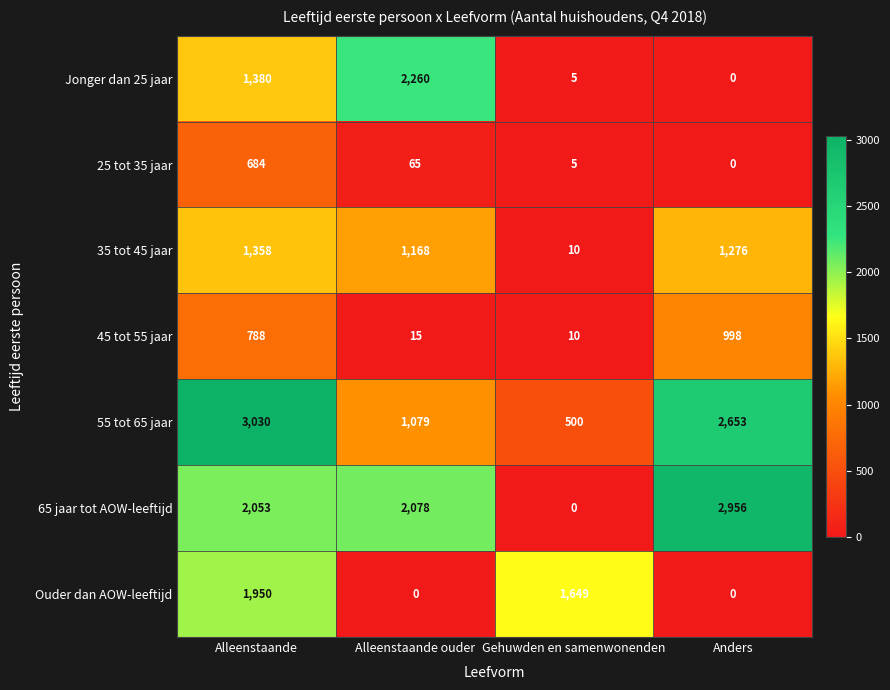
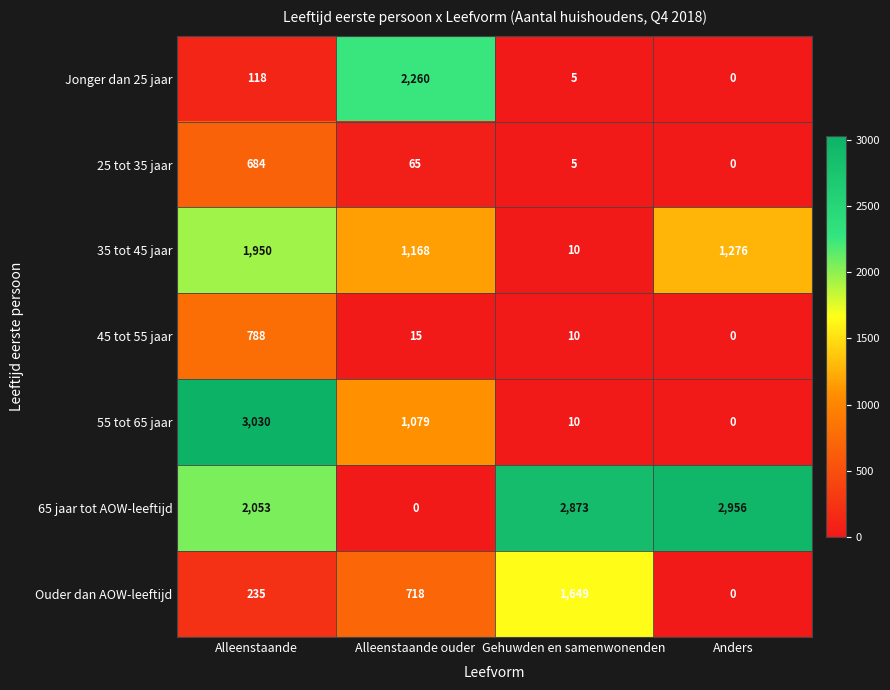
Jonger dan 25 jaar, Alleenstaande: 1,380 -> 118
35 tot 45 jaar, Alleenstaande: 1,358 -> 1,950
45 tot 55 jaar, Anders: 998 -> 0
55 tot 65 jaar, Gehuwden en samenwonenden: 500 -> 10
55 tot 65 jaar, Anders: 2,653 -> 0
65 jaar tot AOW-leeftijd, Alleenstaande ouder: 2,078 -> 0
65 jaar tot AOW-leeftijd, Gehuwden en samenwonenden: 0 -> 2,873
Ouder dan AOW-leeftijd, Alleenstaande: 1,950 -> 235
Ouder dan AOW-leeftijd, Alleenstaande ouder: 0 -> 718
